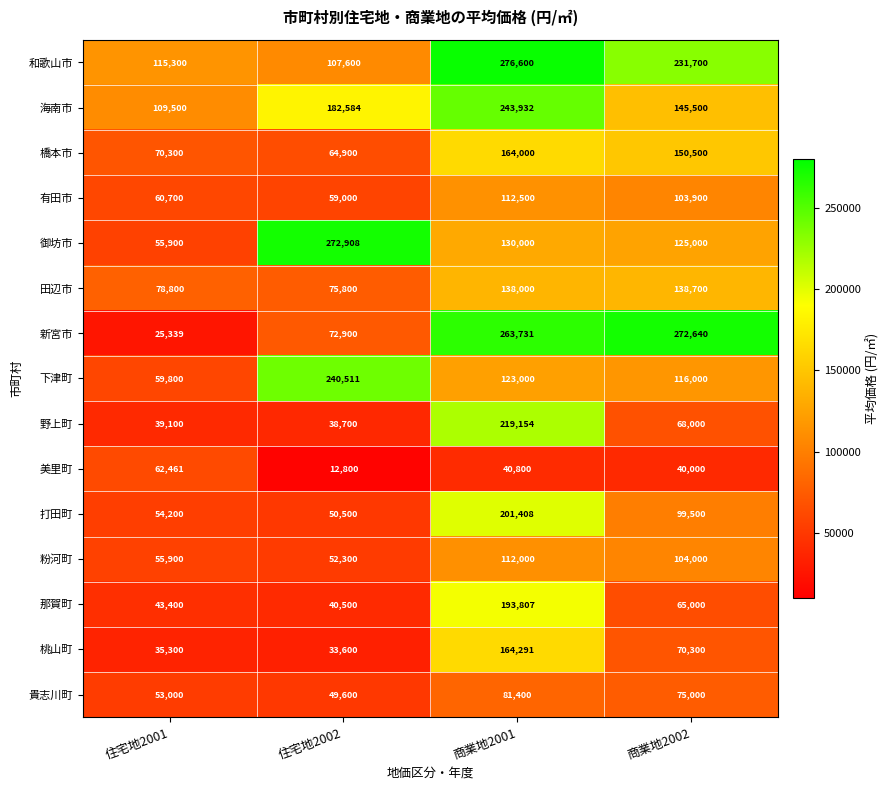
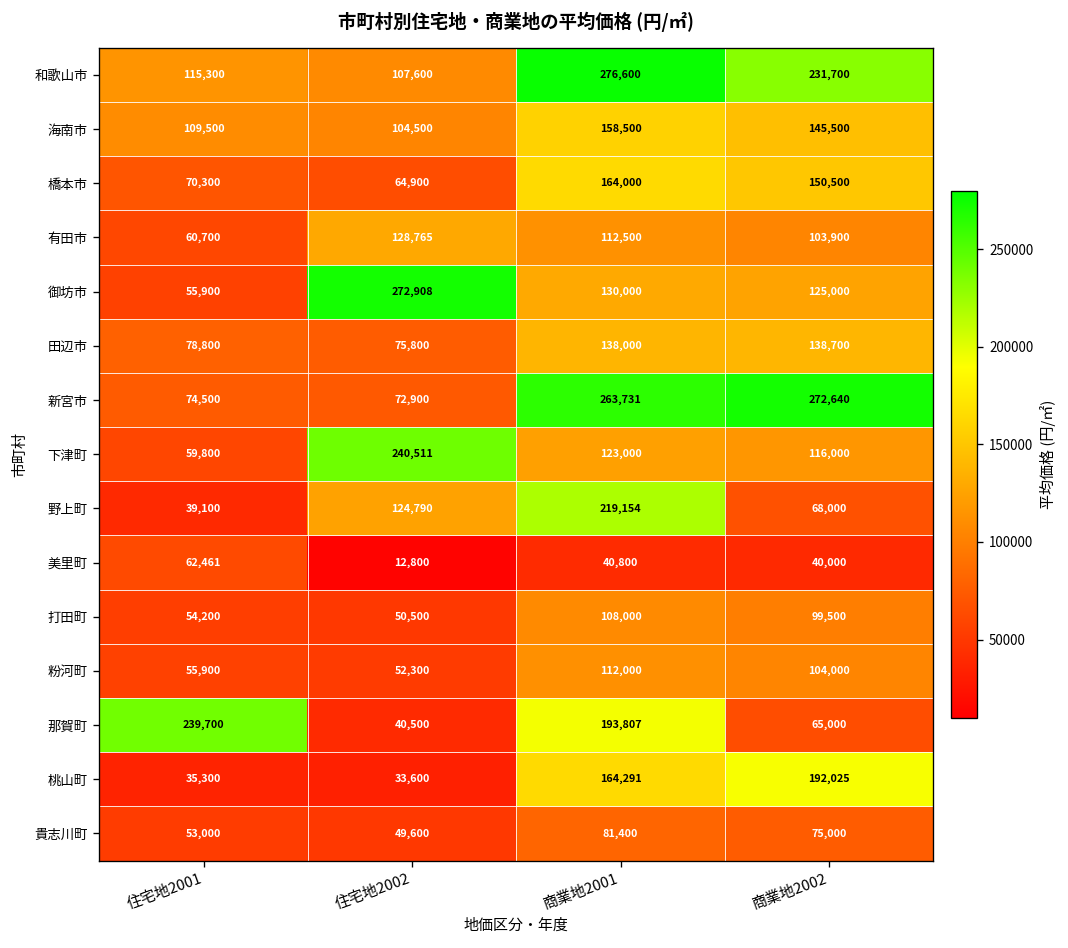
海南市, 住宅地2002: 182,584 -> 104,500
海南市, 商業地2001: 243,932 -> 158,500
有田市, 住宅地2002: 59,000 -> 128,765
新宮市, 住宅地2001: 25,339 -> 74,500
野上町, 住宅地2002: 38,700 -> 124,790
打田町, 商業地2001: 201,408 -> 108,000
那賀町, 住宅地2001: 43,400 -> 239,700
桃山町, 商業地2002: 70,300 -> 192,025
